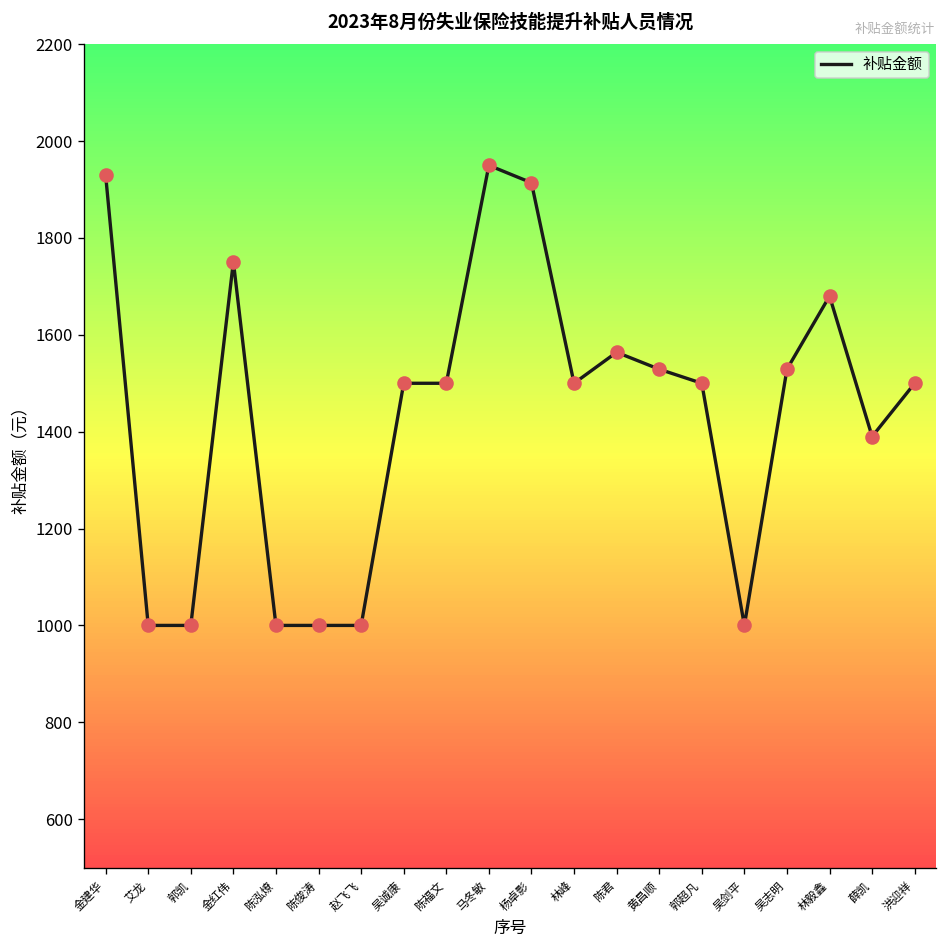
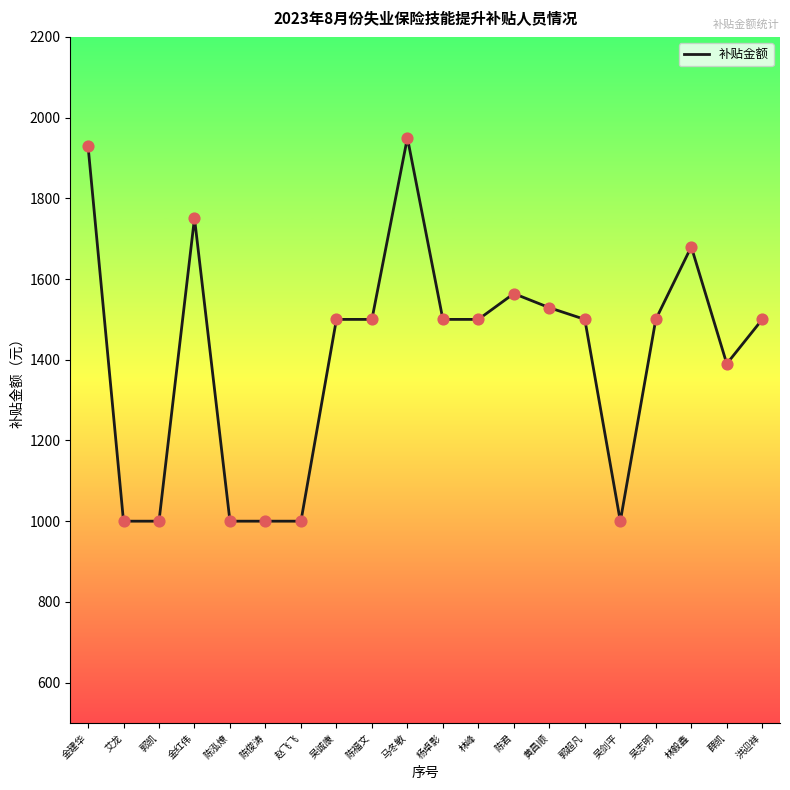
杨卓影: 1910 -> 1500
吴志明: 1530 -> 1500
